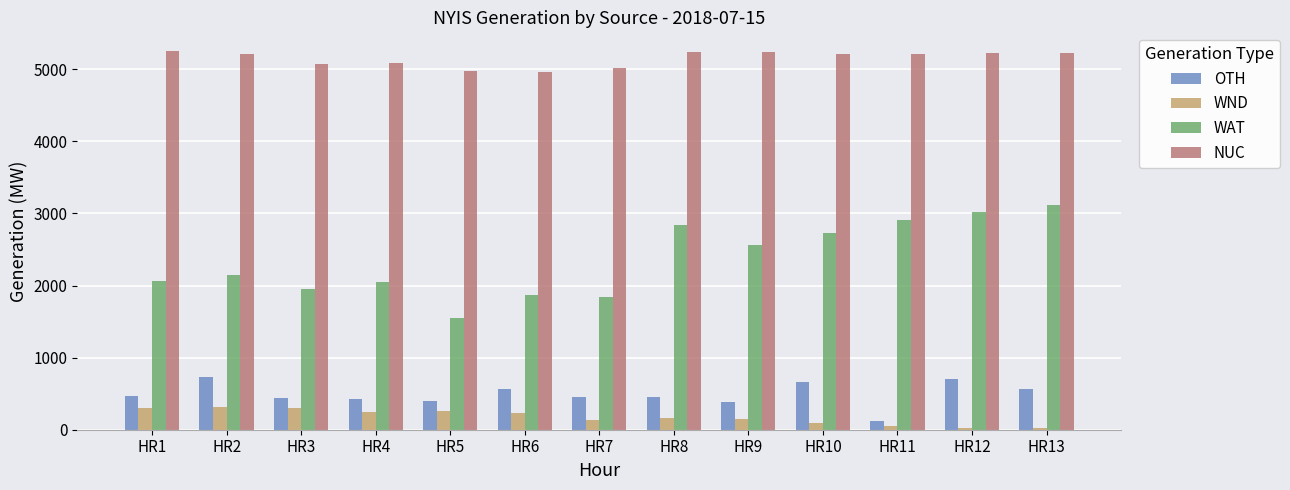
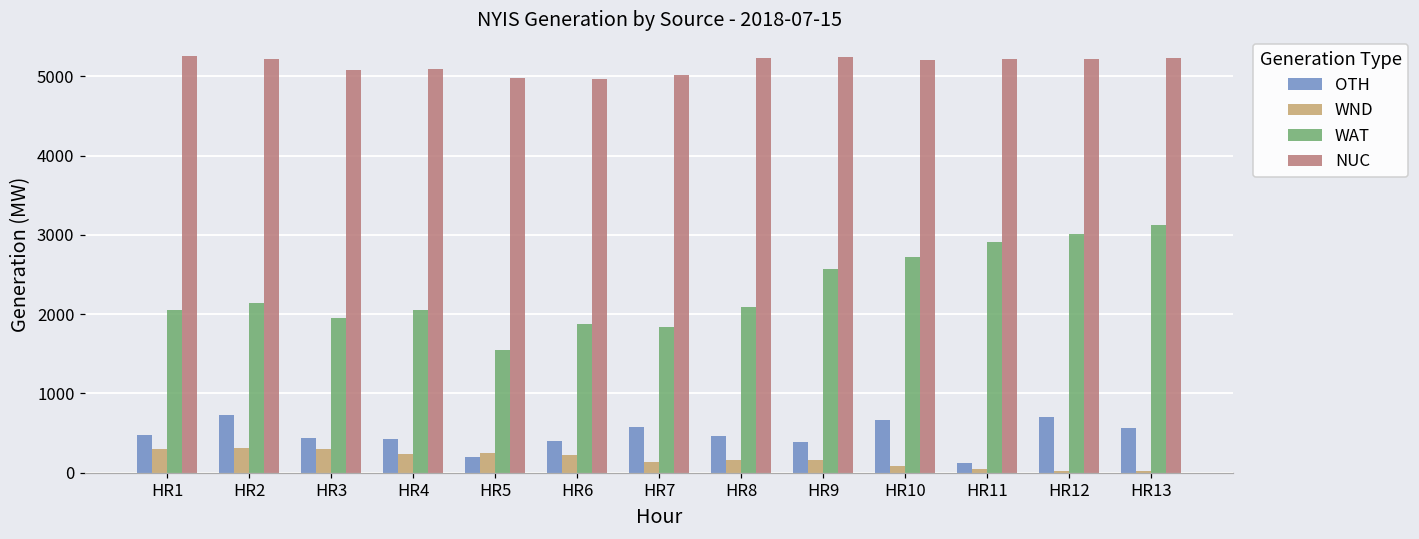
OTH, HR5: 400 -> 200
OTH, HR6: 600 -> 400
OTH, HR7: 500 -> 600
WAT, HR8: 2800 -> 2100
